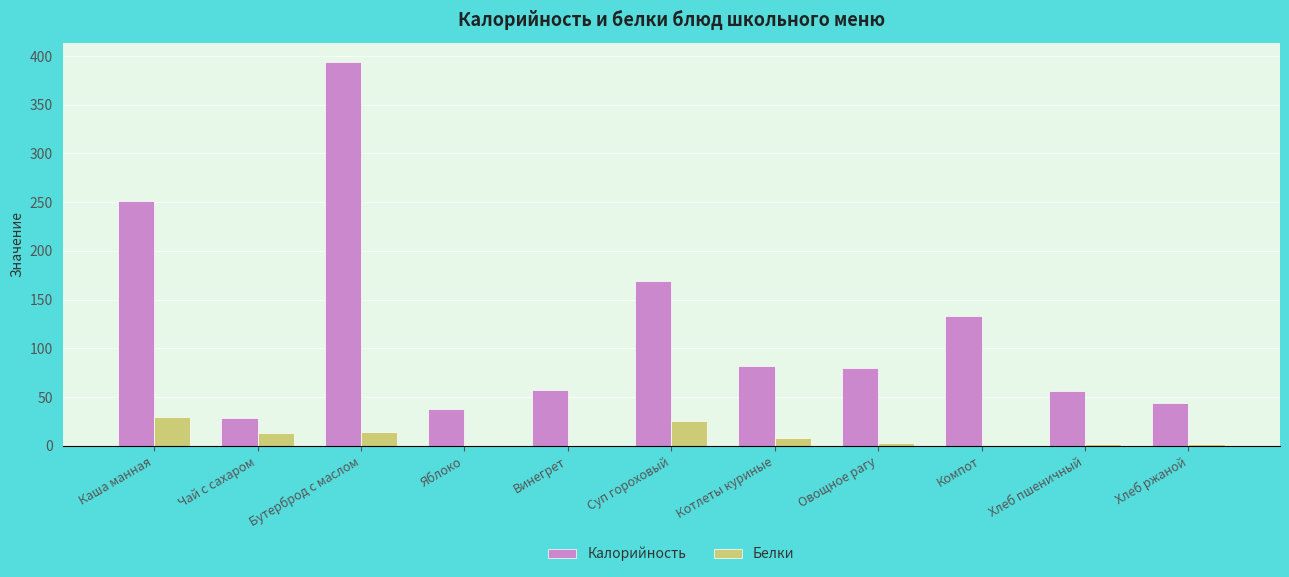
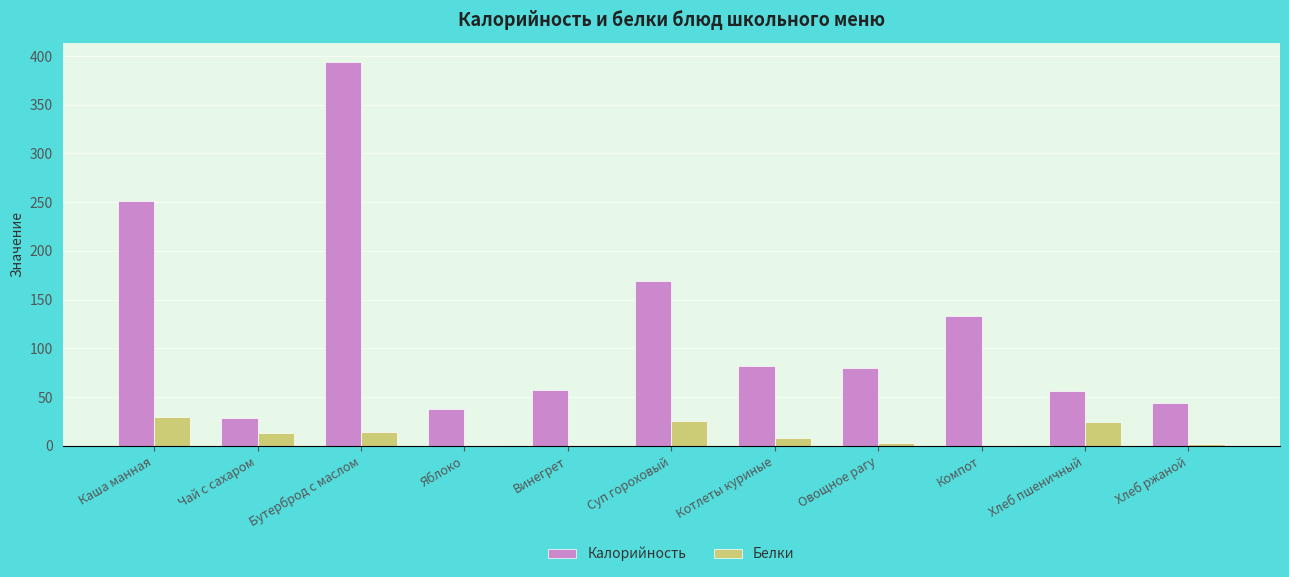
Белки, Хлеб пшеничный: 0 -> 20
